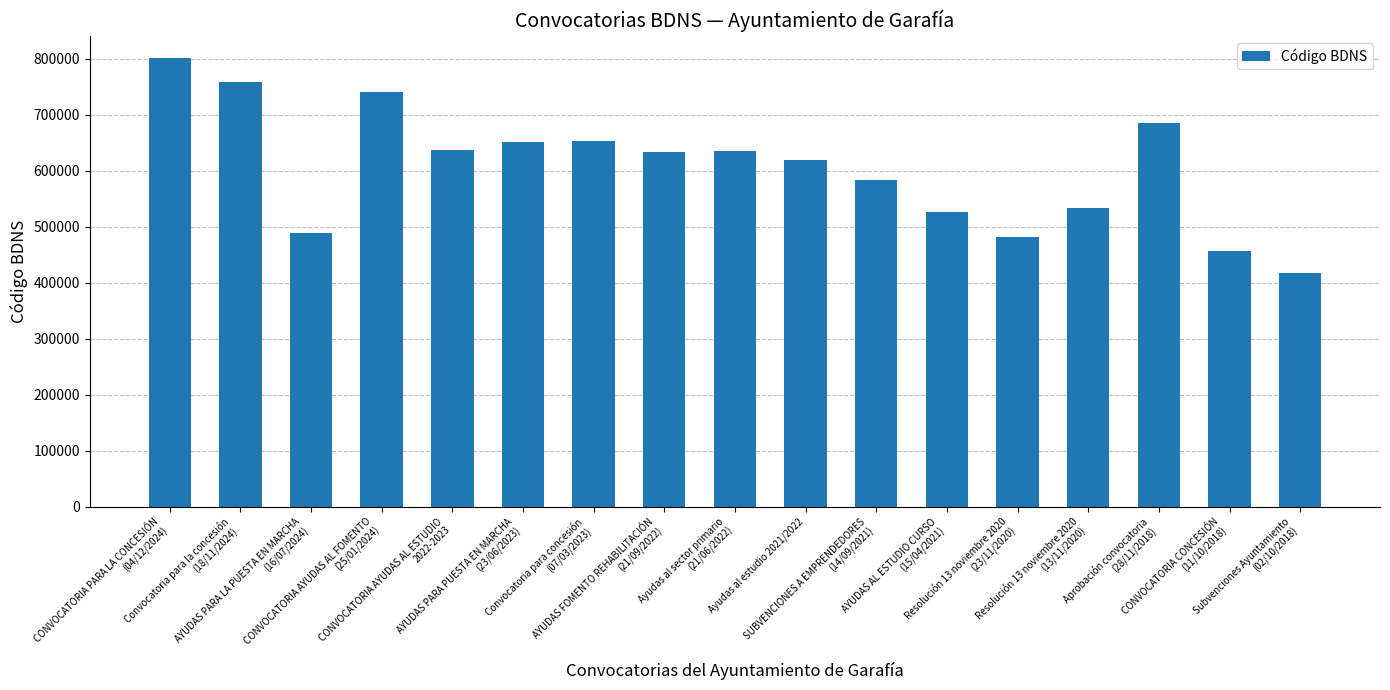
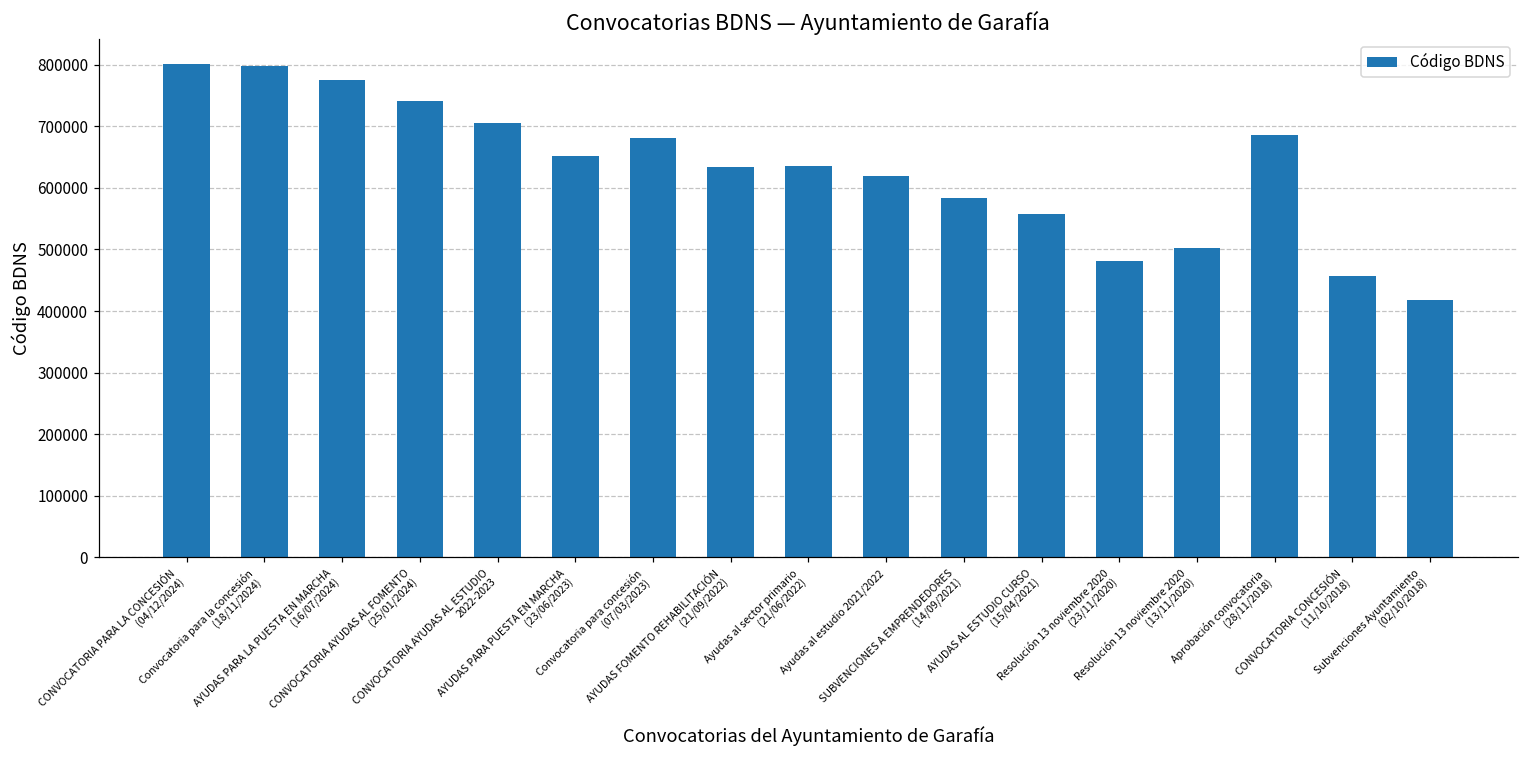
Convocatoria para la concesión (18/11/2024): 760000 -> 800000
AYUDAS PARA LA PUESTA EN MARCHA (16/07/2024): 490000 -> 780000
CONVOCATORIA AYUDAS AL ESTUDIO 2022-2023: 640000 -> 710000
Convocatoria para concesión (07/03/2023): 650000 -> 680000
AYUDAS AL ESTUDIO CURSO (15/04/2021): 530000 -> 560000
Resolución 13 noviembre 2020 (13/11/2020): 530000 -> 500000
